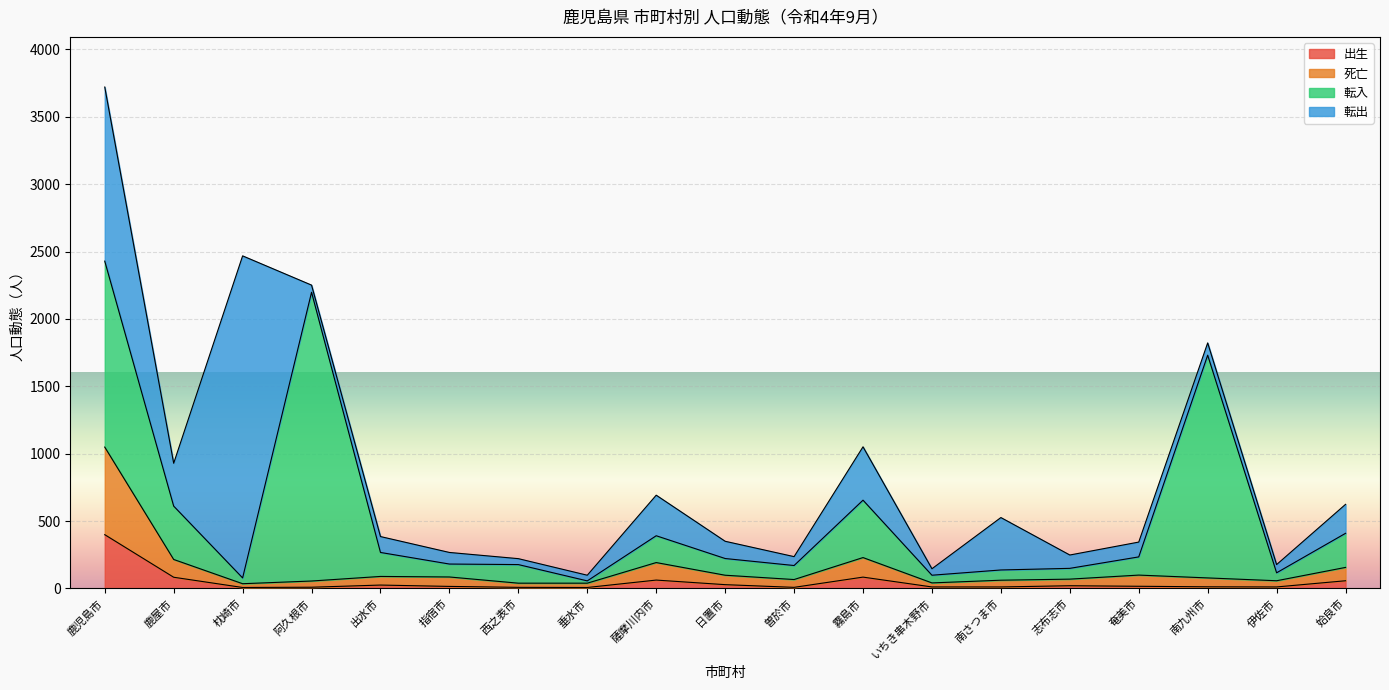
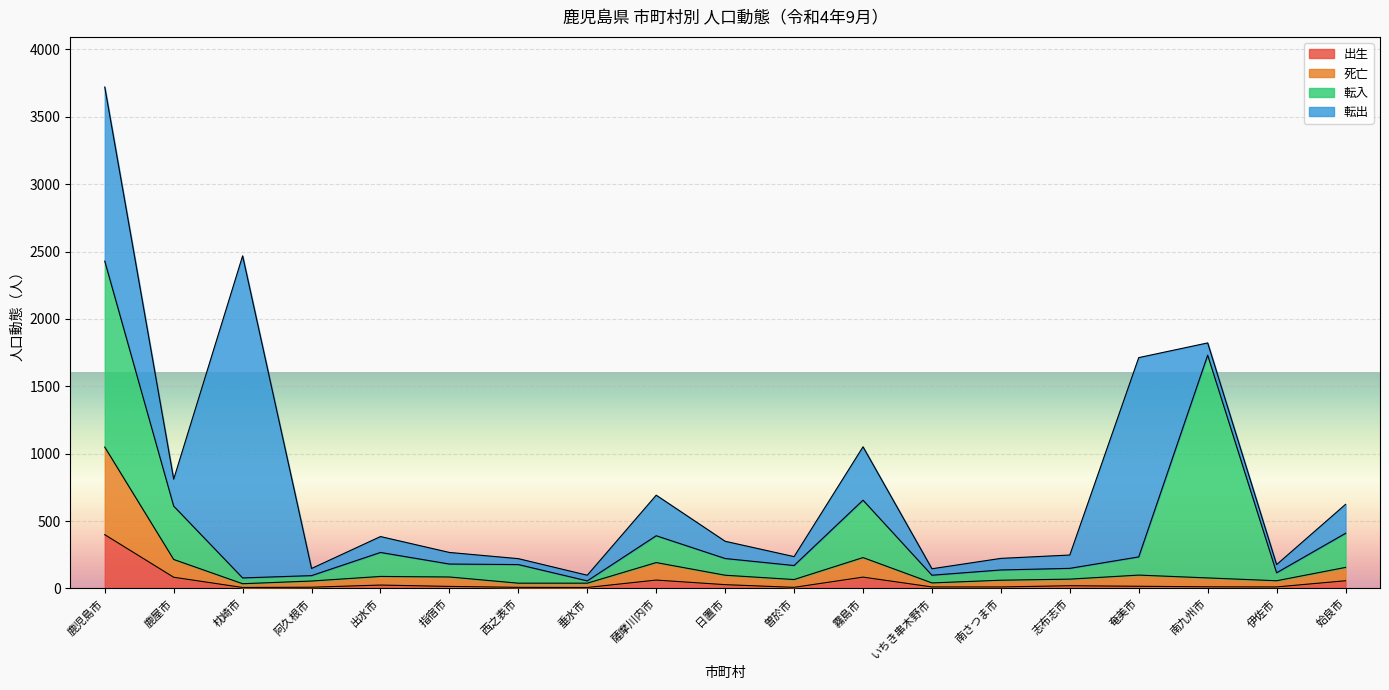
転出, 鹿屋市: 320 -> 200
転入, 阿久根市: 2140 -> 40
転出, 南さつま市: 390 -> 90
転出, 奄美市: 110 -> 1480
